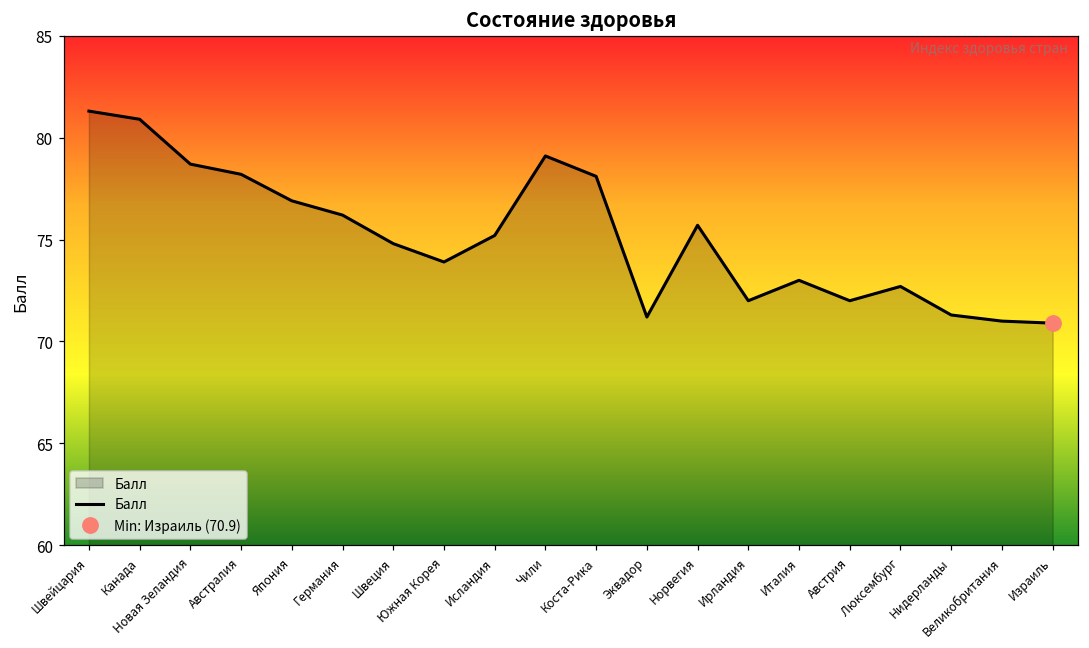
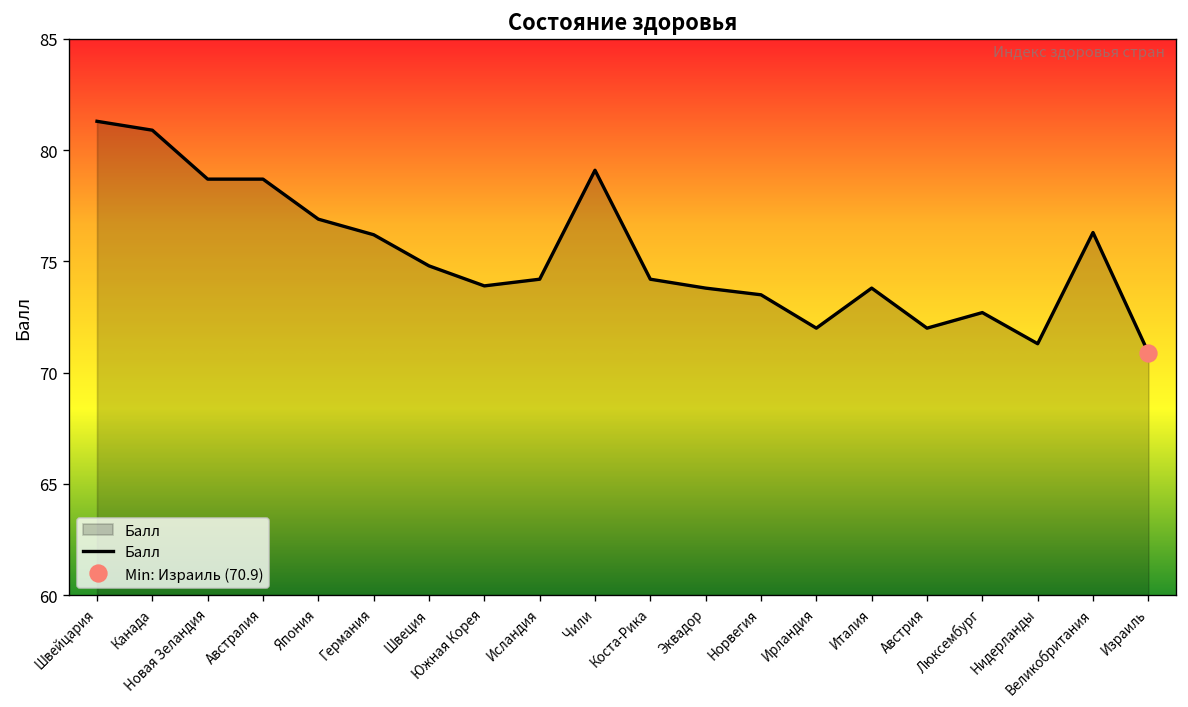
Балл, Австралия: 78.2 -> 78.7
Балл, Исландия: 75.2 -> 74.2
Балл, Коста-Рика: 78.1 -> 74.2
Балл, Эквадор: 71.2 -> 73.8
Балл, Норвегия: 75.7 -> 73.5
Балл, Италия: 73.0 -> 73.8
Балл, Великобритания: 71.0 -> 76.3
